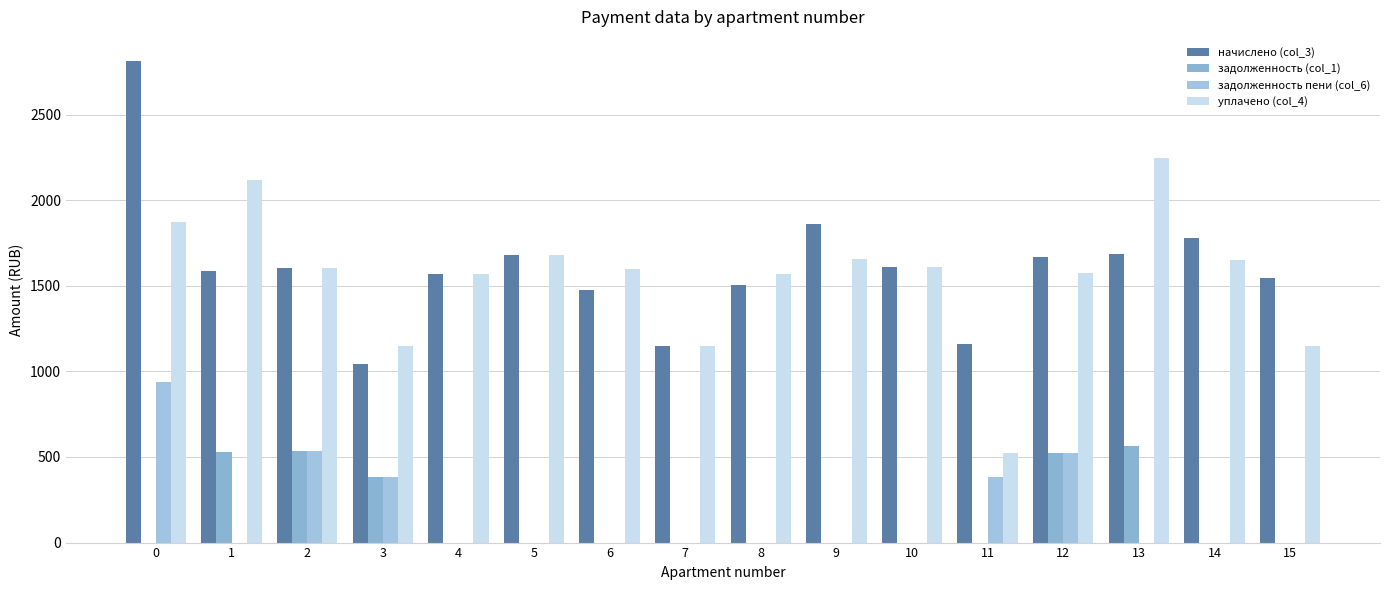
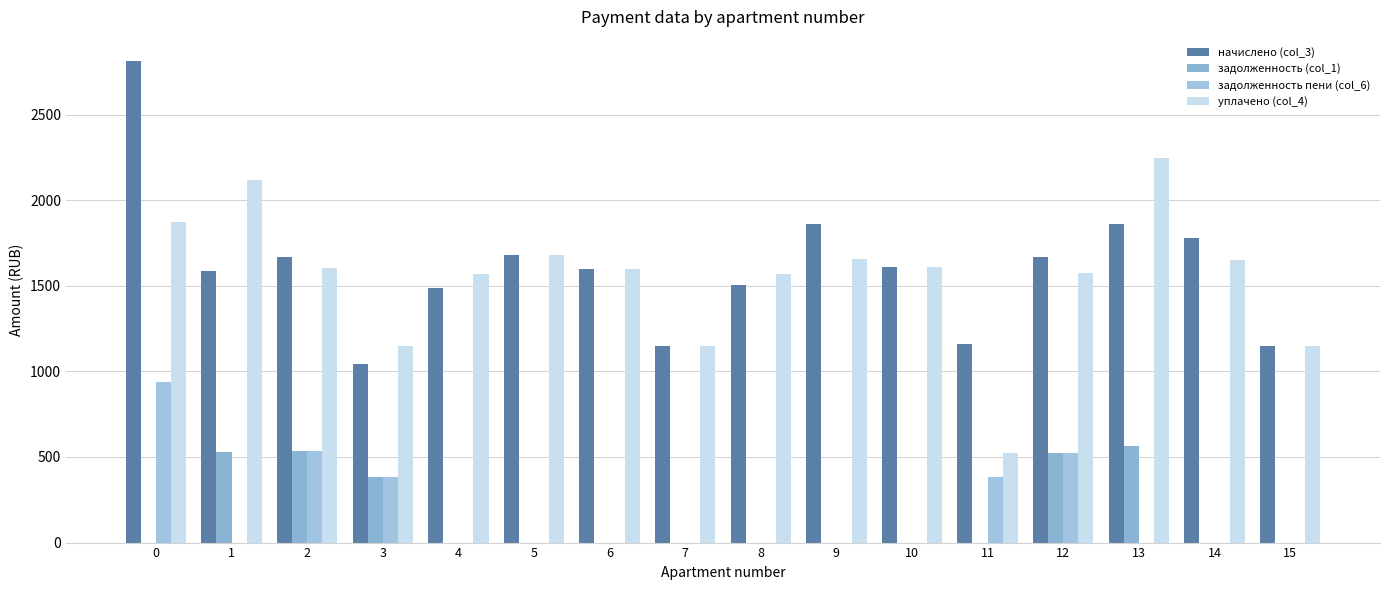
начислено (col_3), 2: 1600 -> 1670
начислено (col_3), 4: 1570 -> 1490
начислено (col_3), 6: 1480 -> 1600
начислено (col_3), 13: 1680 -> 1860
начислено (col_3), 15: 1550 -> 1150
